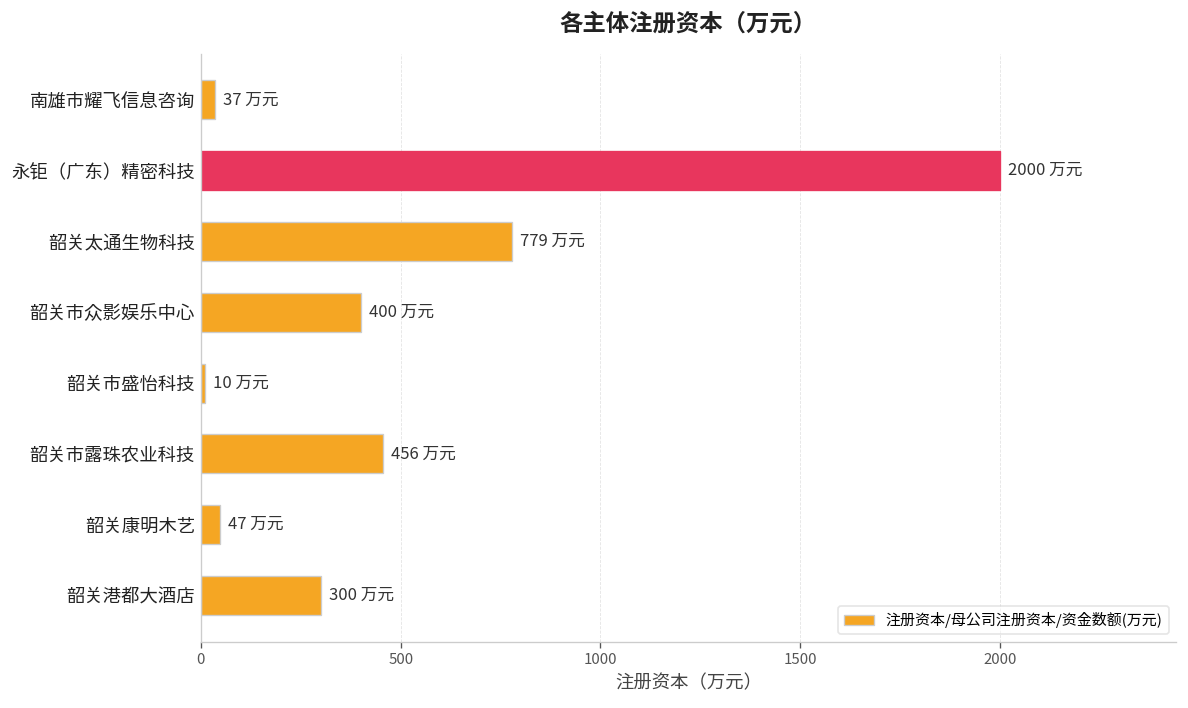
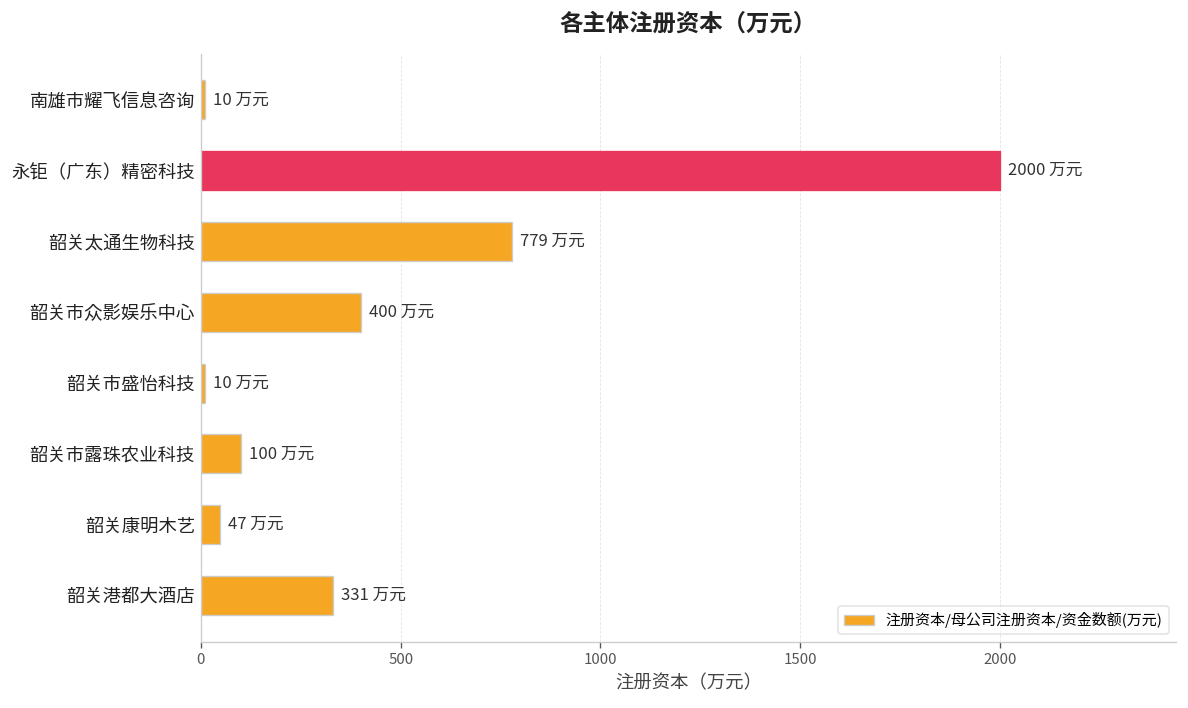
南雄市耀飞信息咨询: 37 -> 10
韶关市露珠农业科技: 456 -> 100
韶关港都大酒店: 300 -> 331
